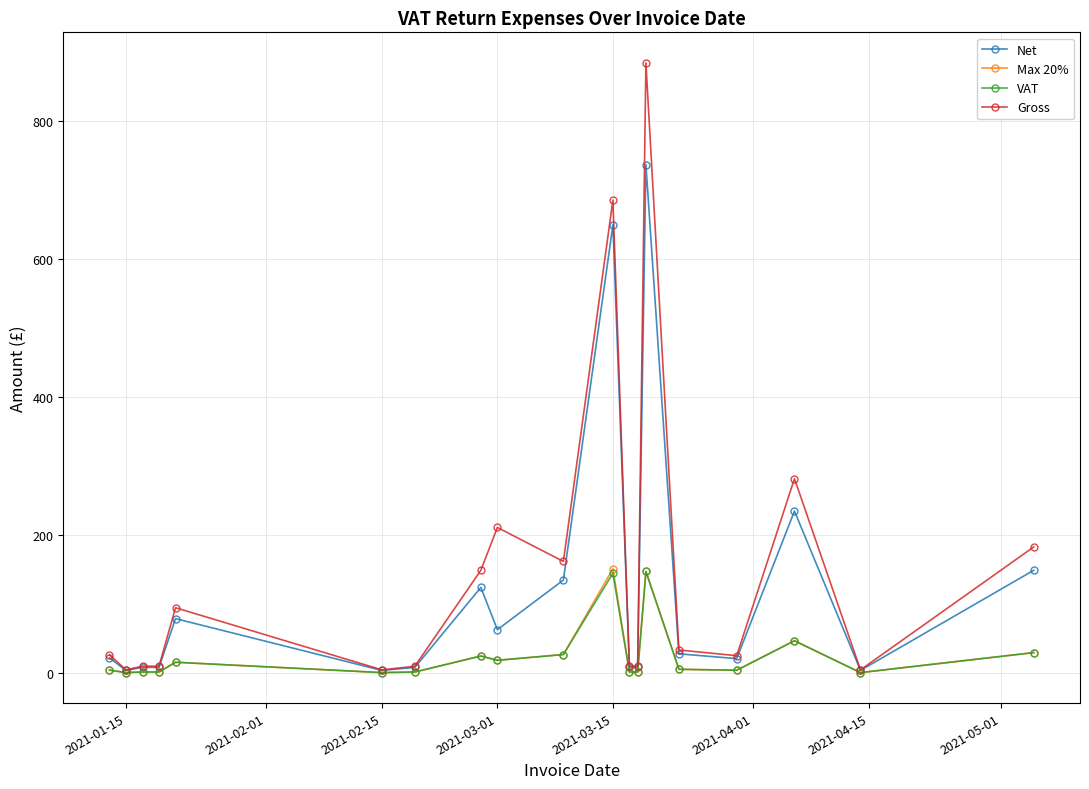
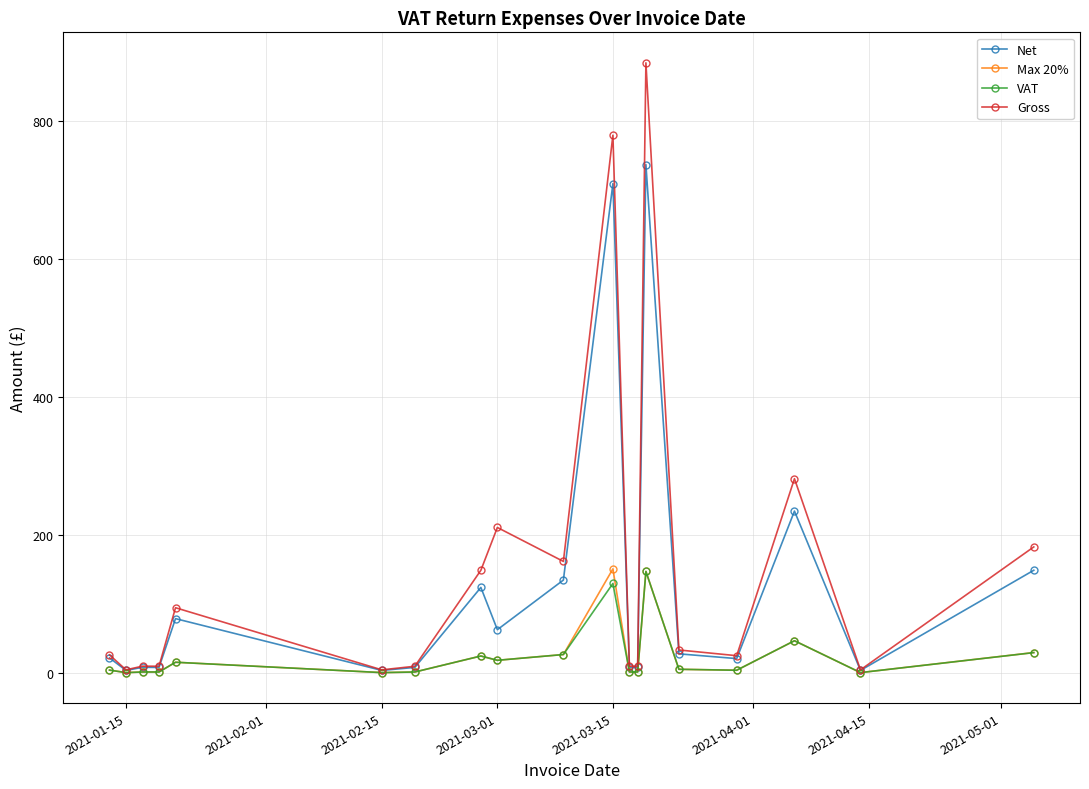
Net, 2021-03-15: 650 -> 710
VAT, 2021-03-15: 140 -> 130
Gross, 2021-03-15: 690 -> 780
